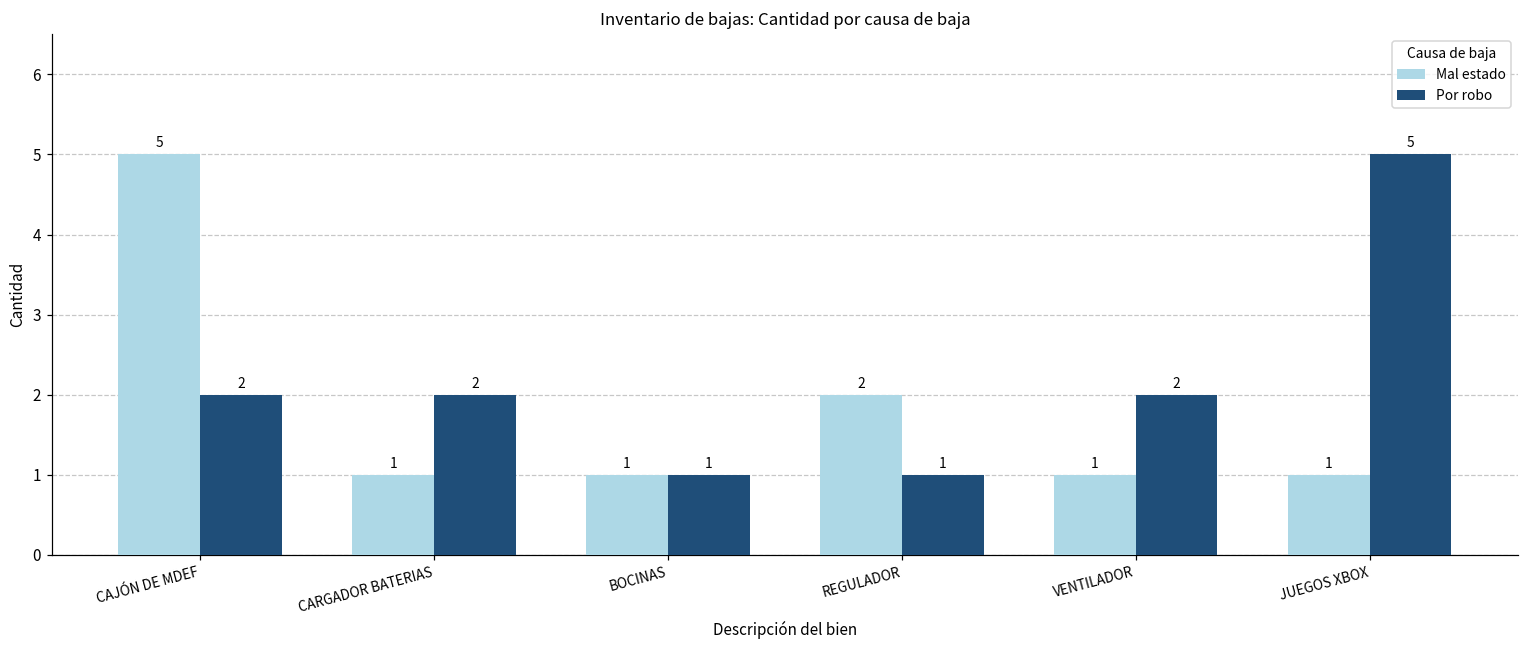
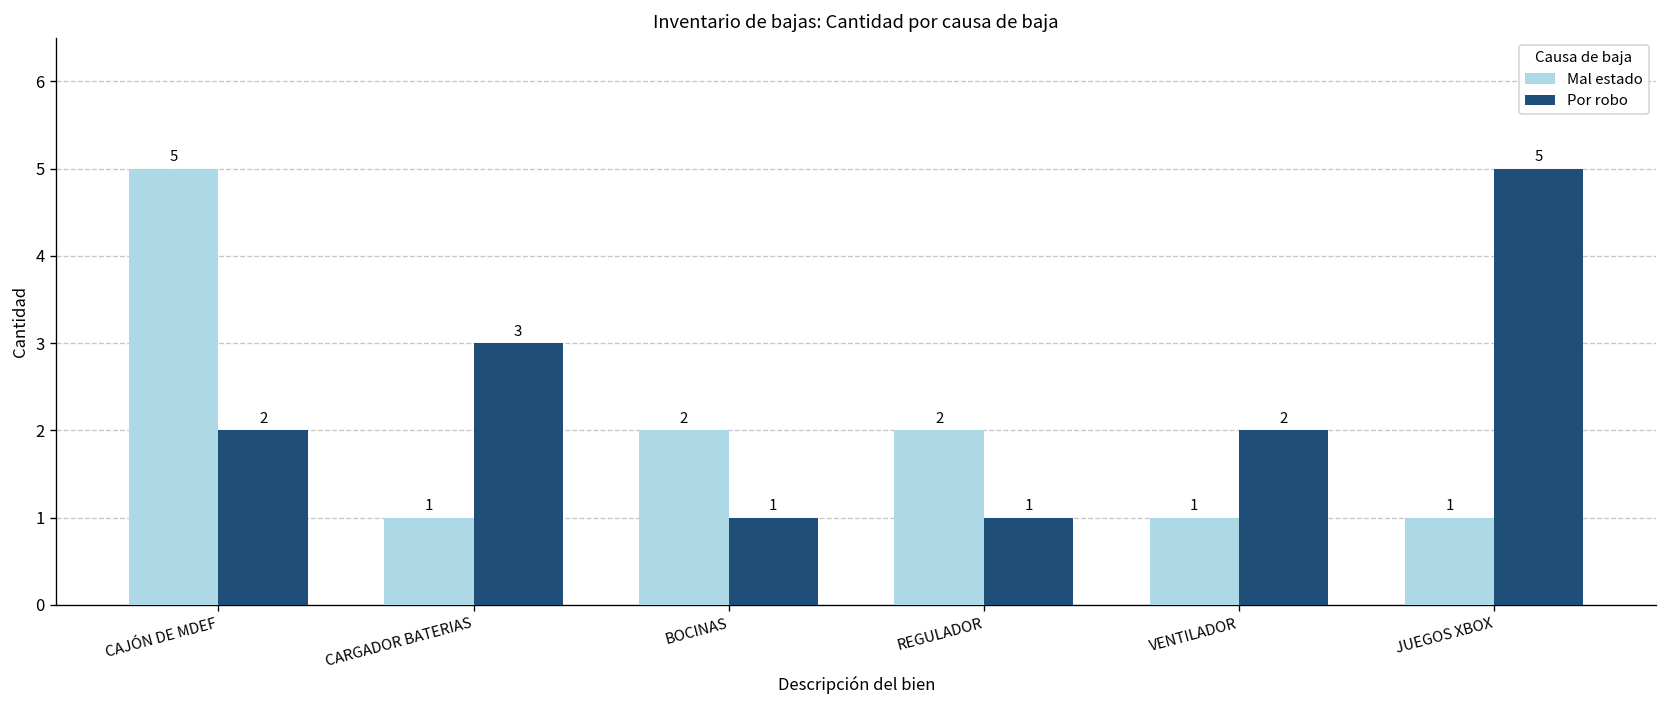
Por robo, CARGADOR BATERIAS: 2 -> 3
Mal estado, BOCINAS: 1 -> 2
